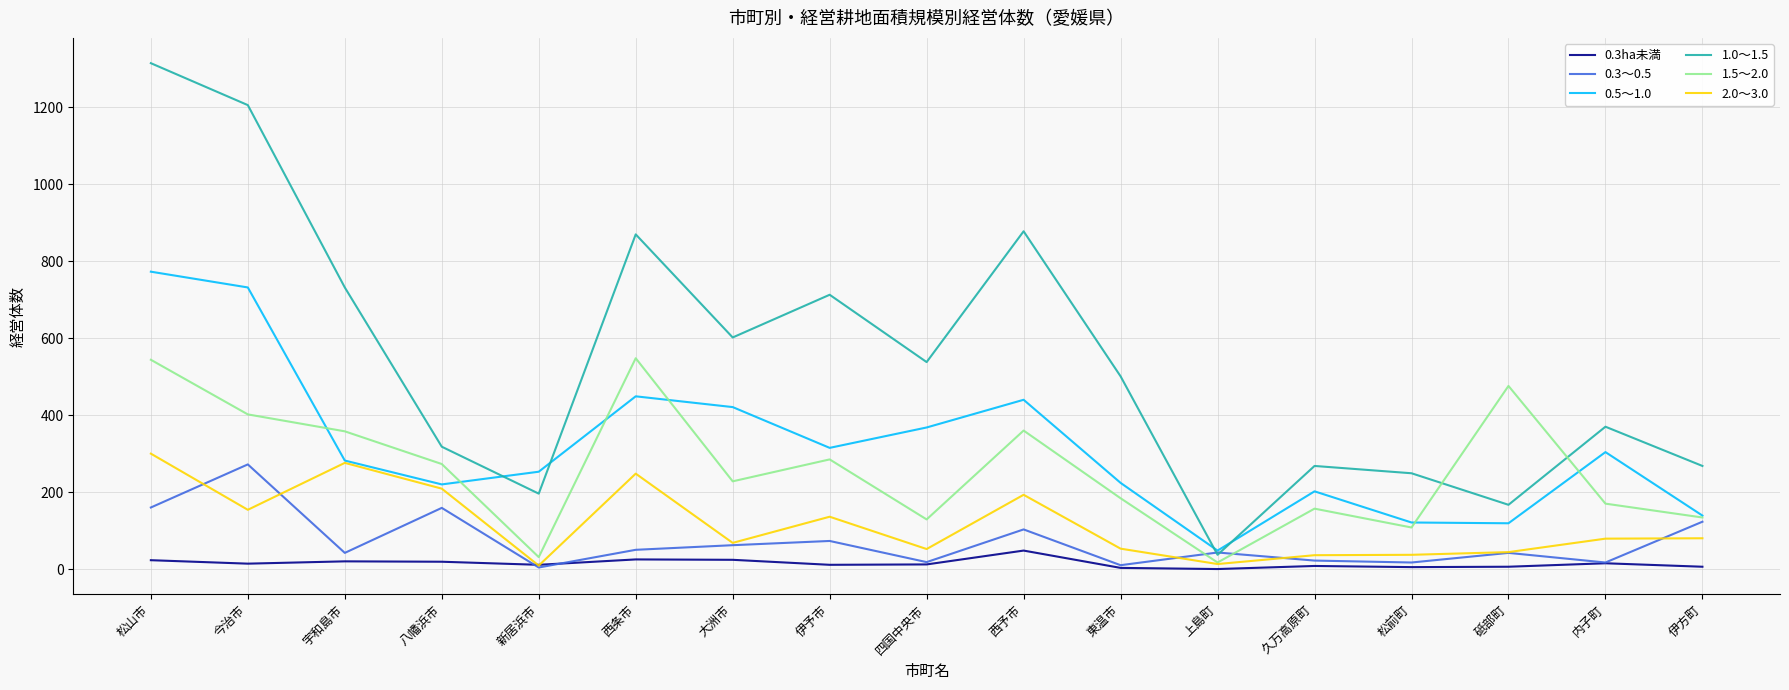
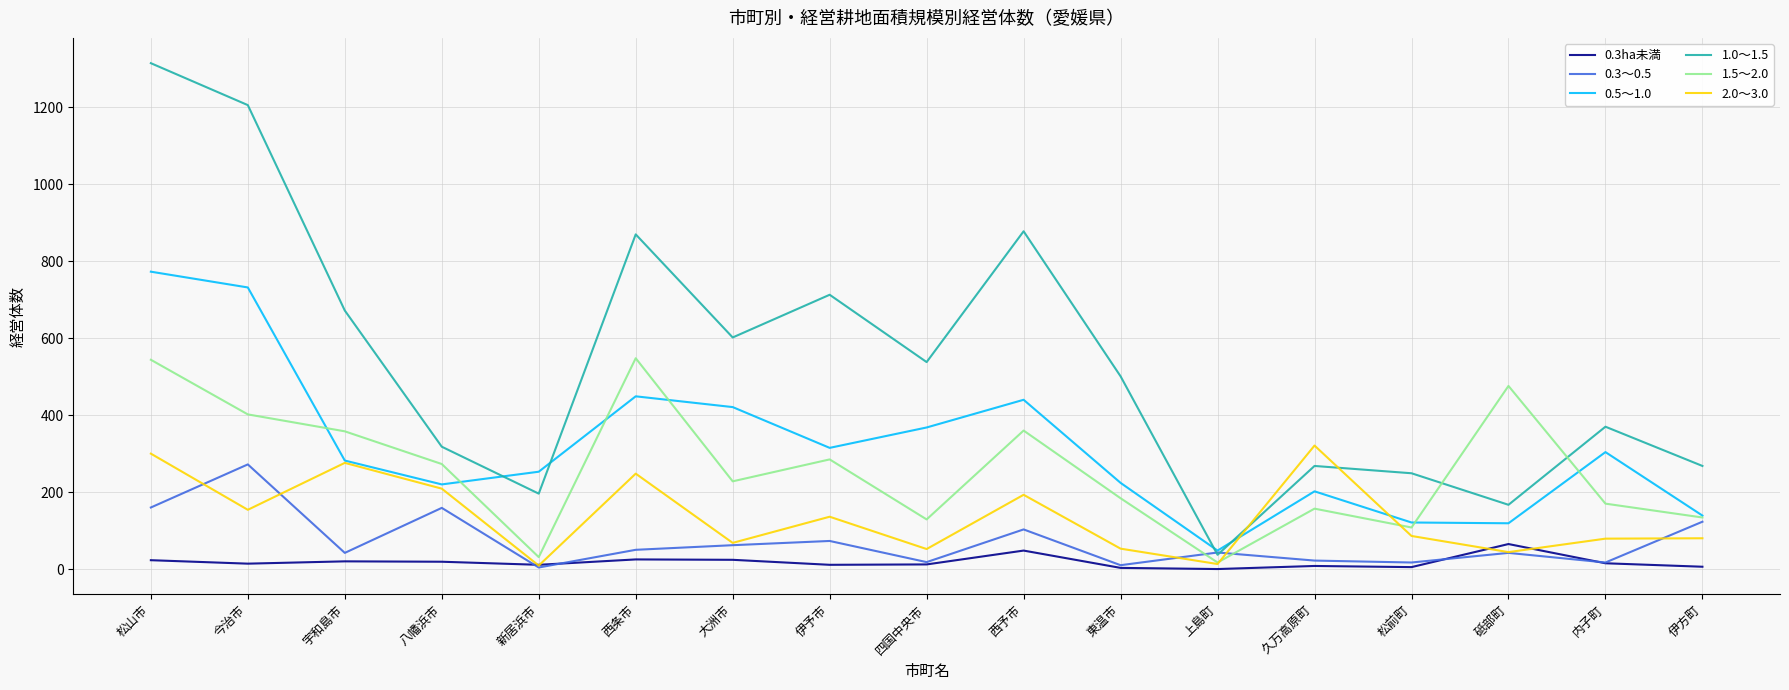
1.0～1.5, 宇和島市: 730 -> 670
2.0～3.0, 久万高原町: 40 -> 320
2.0～3.0, 松前町: 40 -> 90
0.3ha未満, 砥部町: 10 -> 70
